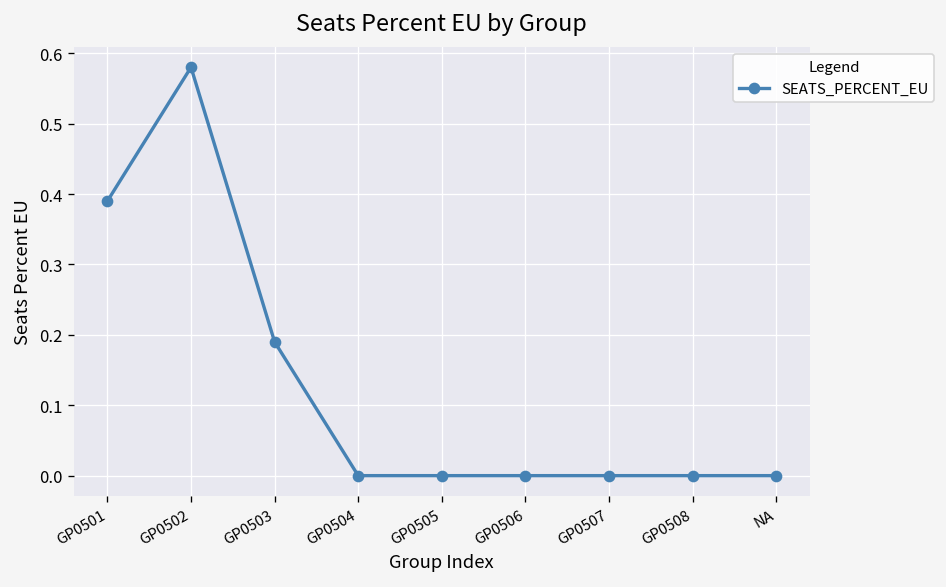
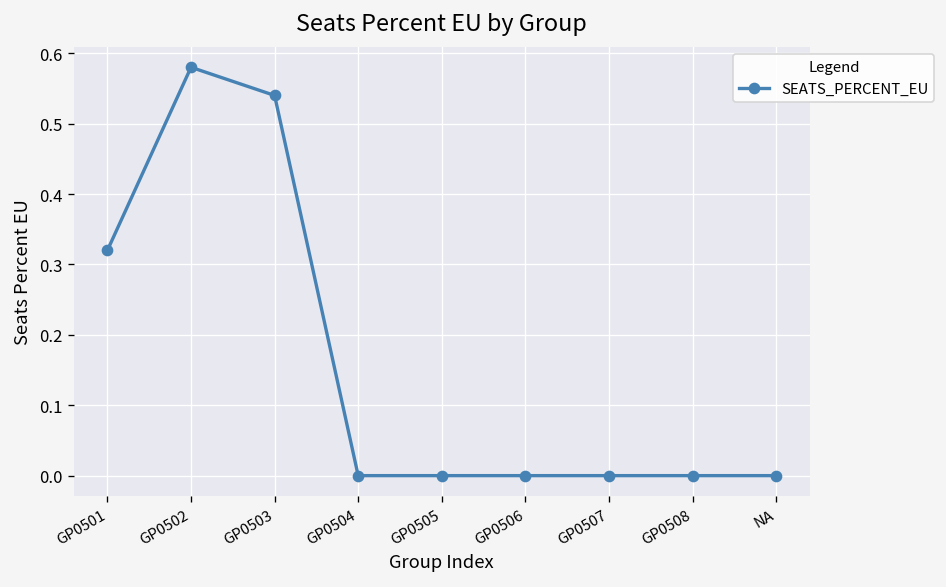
GP0501: 0.39 -> 0.32
GP0503: 0.19 -> 0.54
